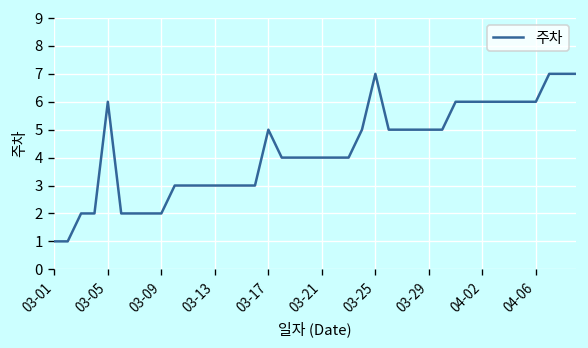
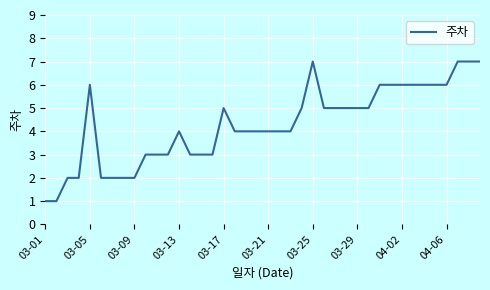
03-13: 3 -> 4
